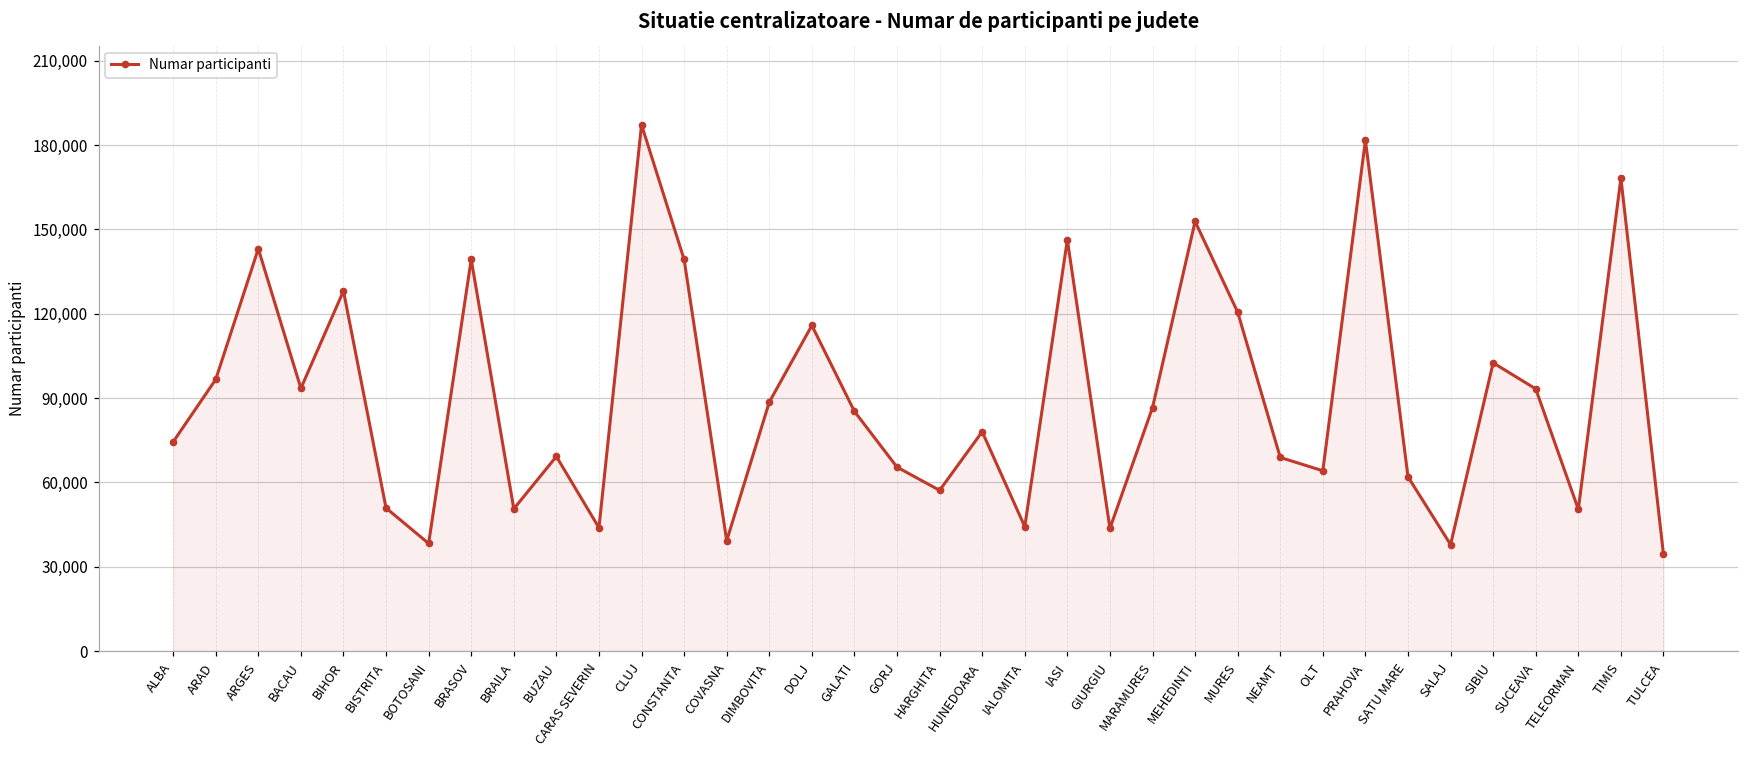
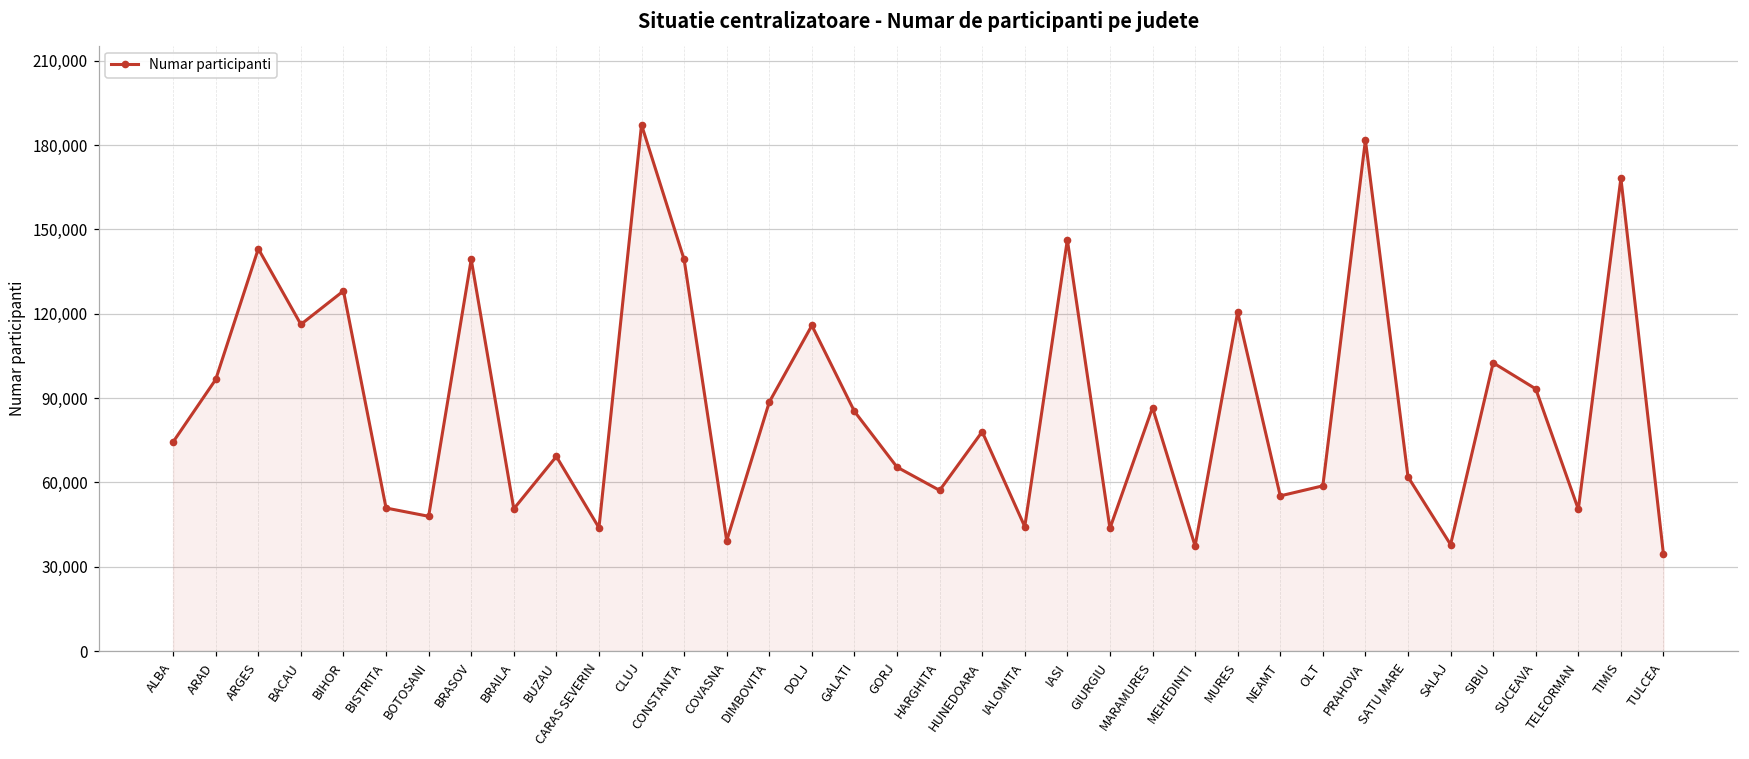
BACAU: 93,000 -> 116,000
BOTOSANI: 38,000 -> 48,000
MEHEDINTI: 153,000 -> 37,000
NEAMT: 69,000 -> 55,000
OLT: 64,000 -> 59,000
